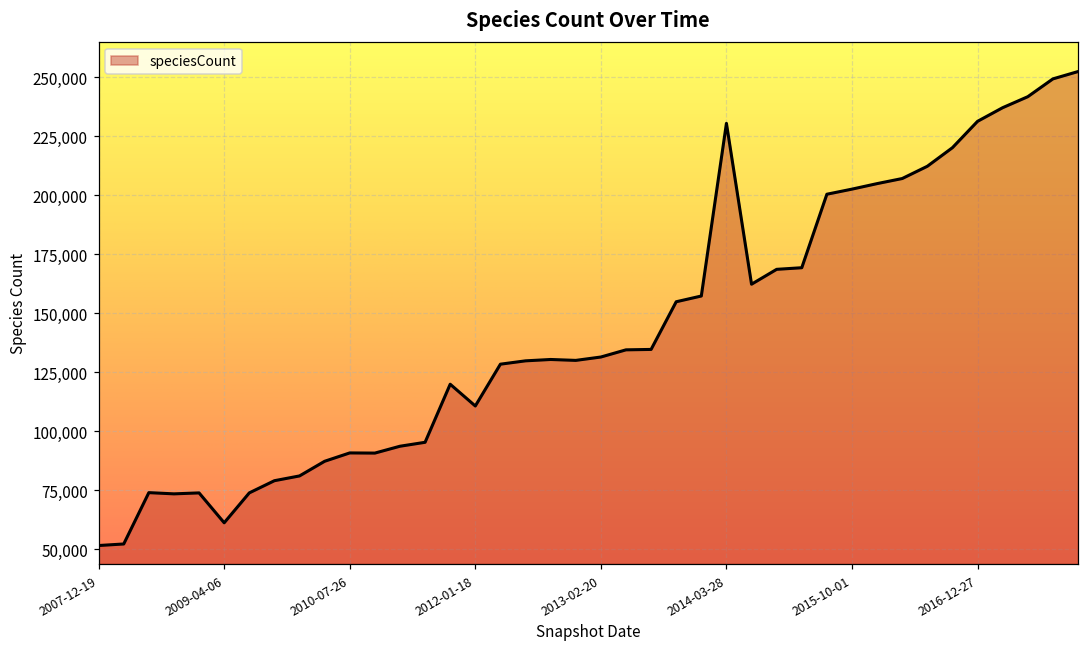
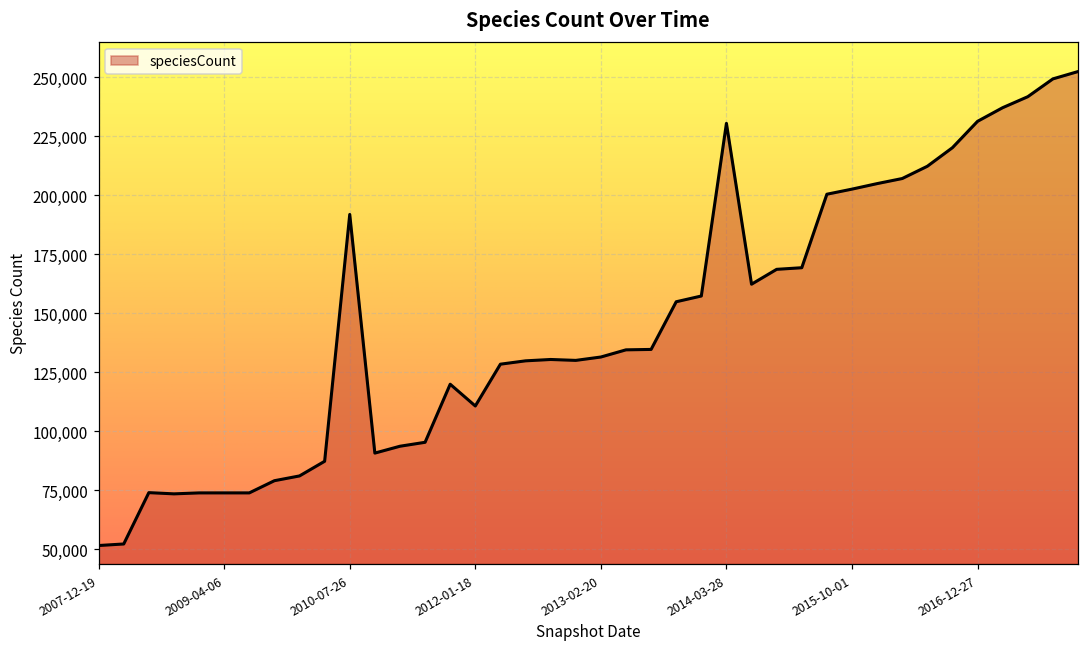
2009-04-06: 61,000 -> 74,000
2010-07-26: 91,000 -> 192,000
